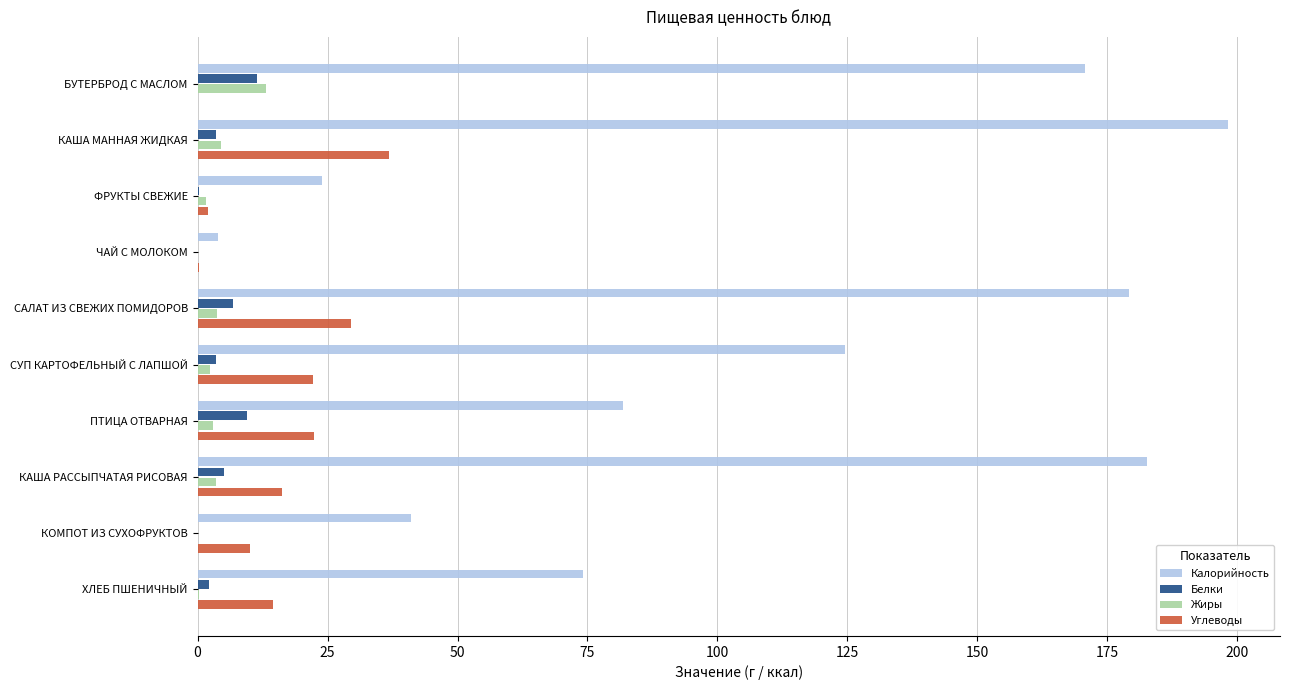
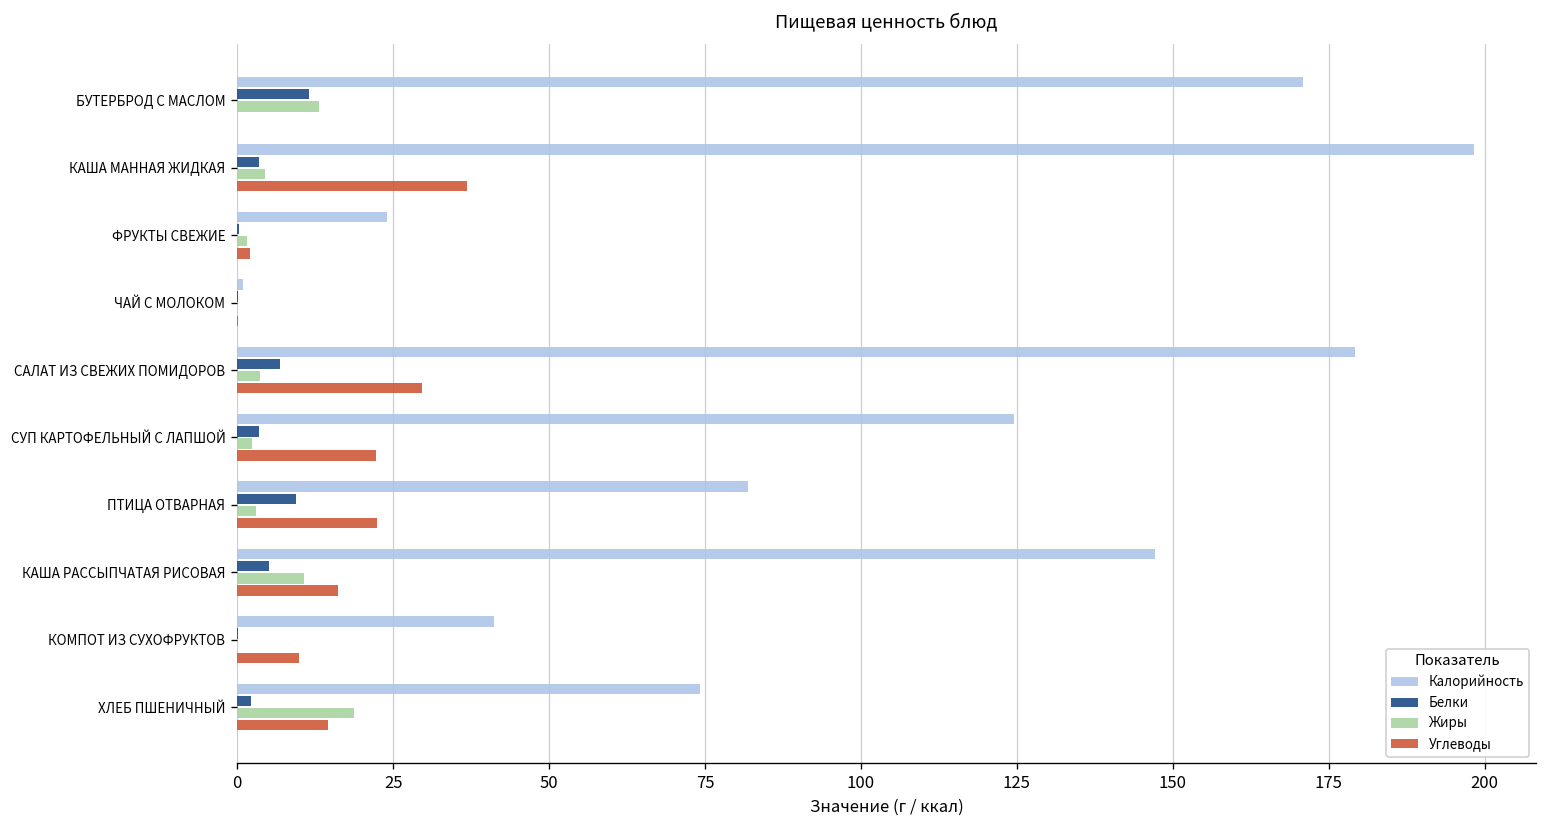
Калорийность, ЧАЙ С МОЛОКОМ: 4 -> 1
Калорийность, КАША РАССЫПЧАТАЯ РИСОВАЯ: 183 -> 147
Жиры, КАША РАССЫПЧАТАЯ РИСОВАЯ: 4 -> 11
Жиры, ХЛЕБ ПШЕНИЧНЫЙ: 0 -> 19
